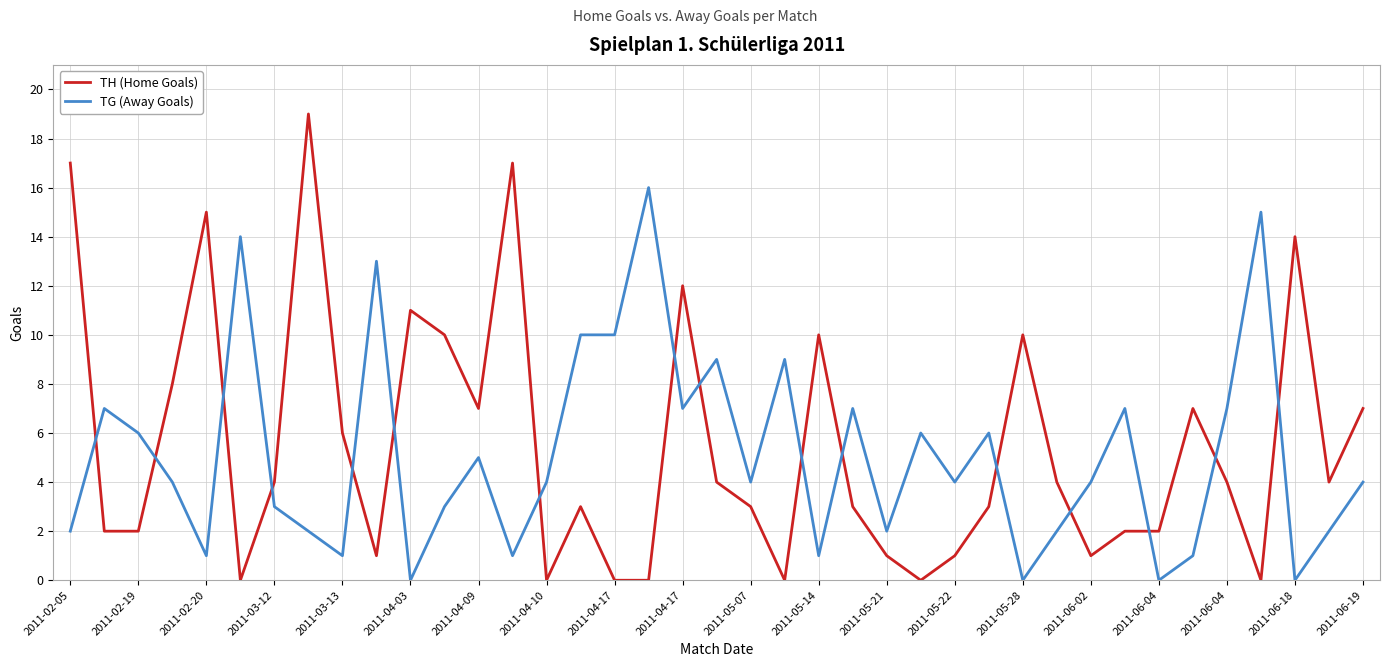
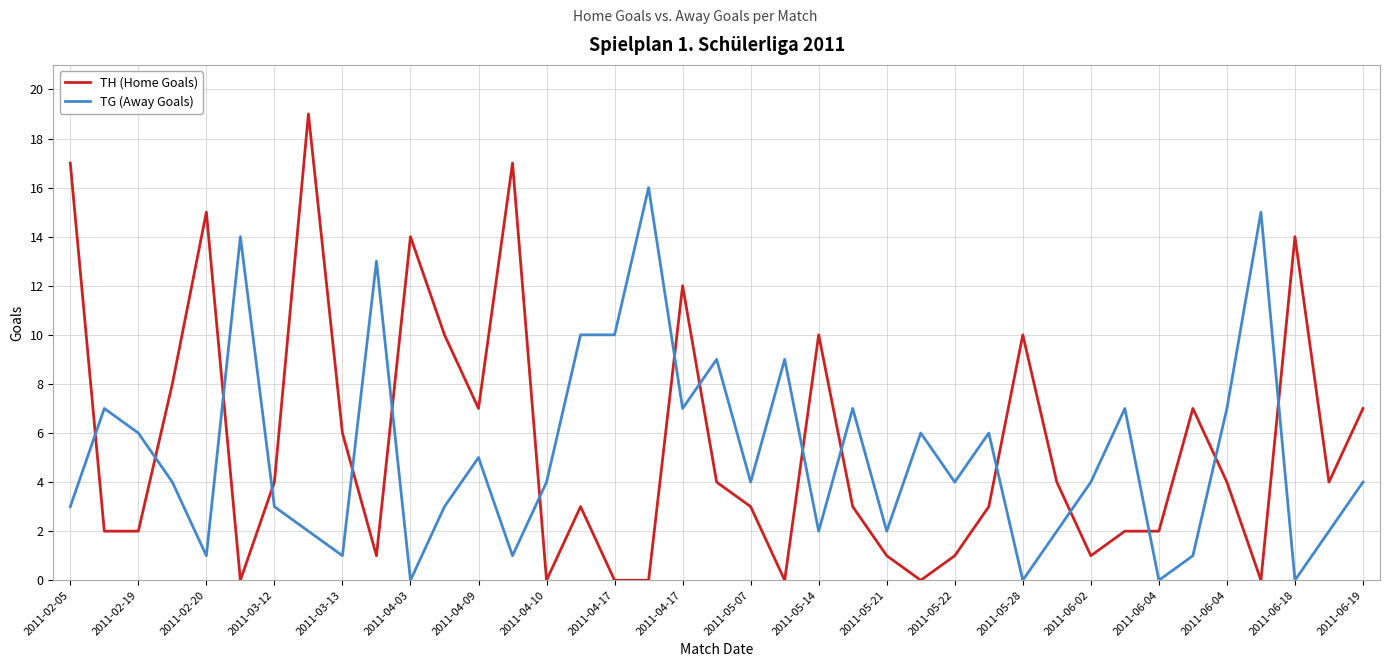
TG (Away Goals), 2011-02-05: 2 -> 3
TH (Home Goals), 2011-04-03: 11 -> 14
TG (Away Goals), 2011-05-14: 1 -> 2
